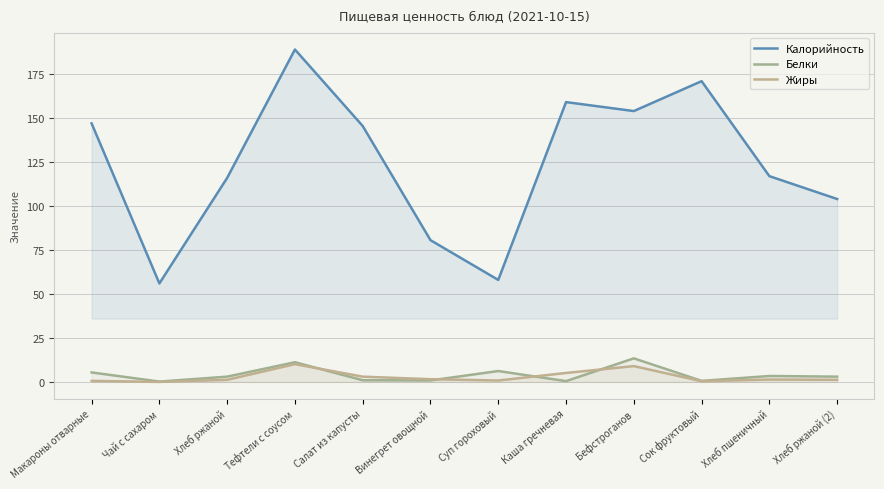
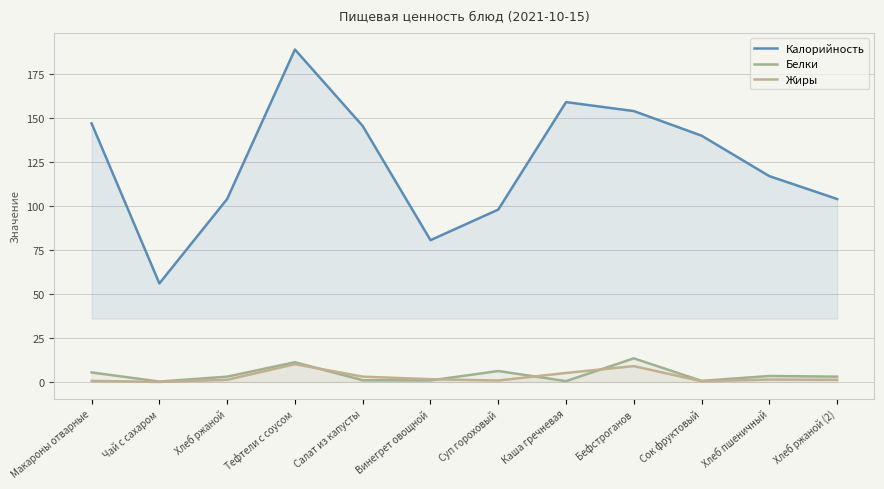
Калорийность, Хлеб ржаной: 116 -> 104
Калорийность, Суп гороховый: 58 -> 98
Калорийность, Сок фруктовый: 171 -> 140
